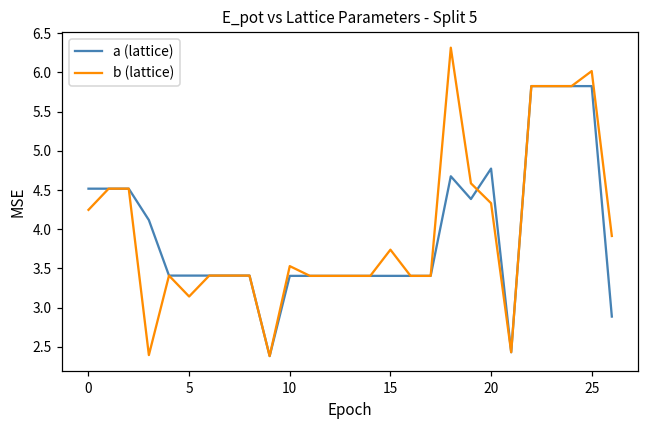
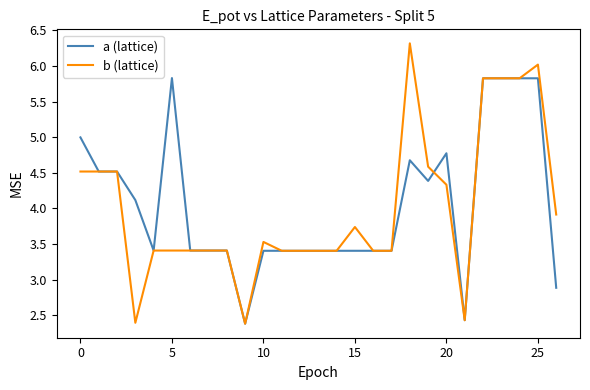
a (lattice), 0: 4.5 -> 5.0
b (lattice), 0: 4.2 -> 4.5
a (lattice), 5: 3.4 -> 5.8
b (lattice), 5: 3.1 -> 3.4
